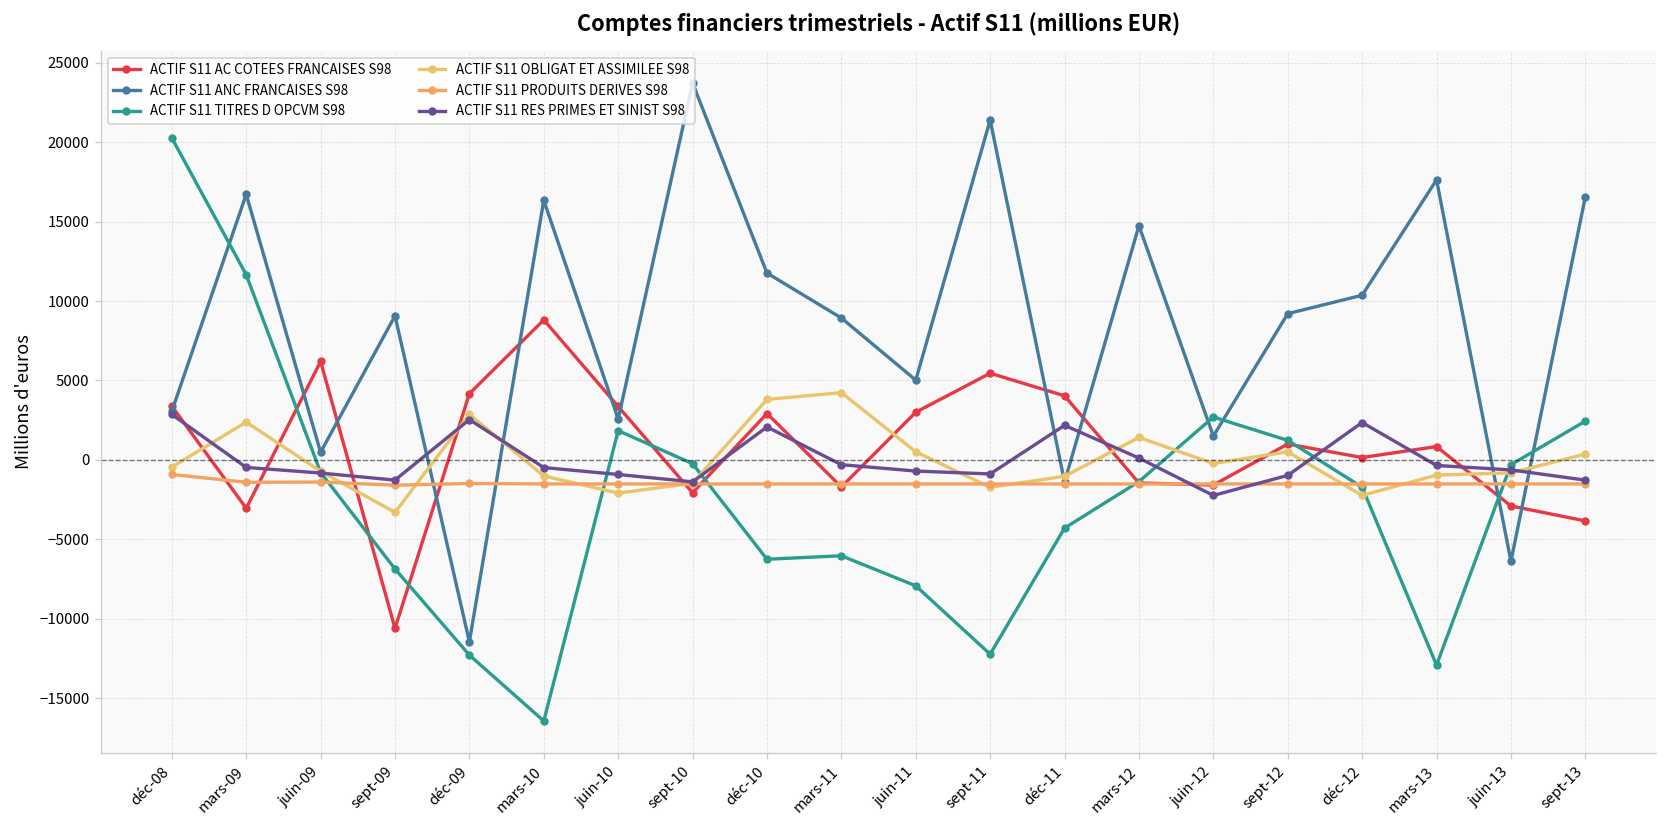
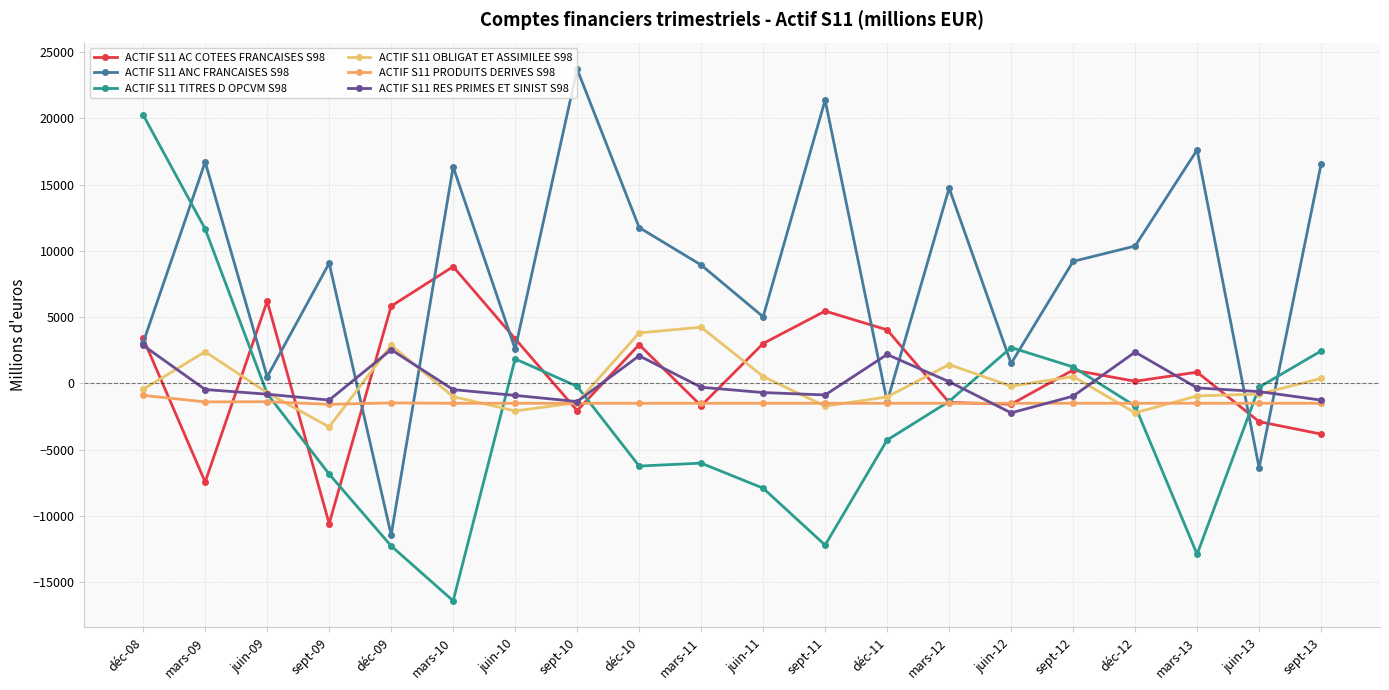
ACTIF S11 AC COTEES FRANCAISES S98, mars-09: -3000 -> -7500
ACTIF S11 AC COTEES FRANCAISES S98, déc-09: 4200 -> 5800
